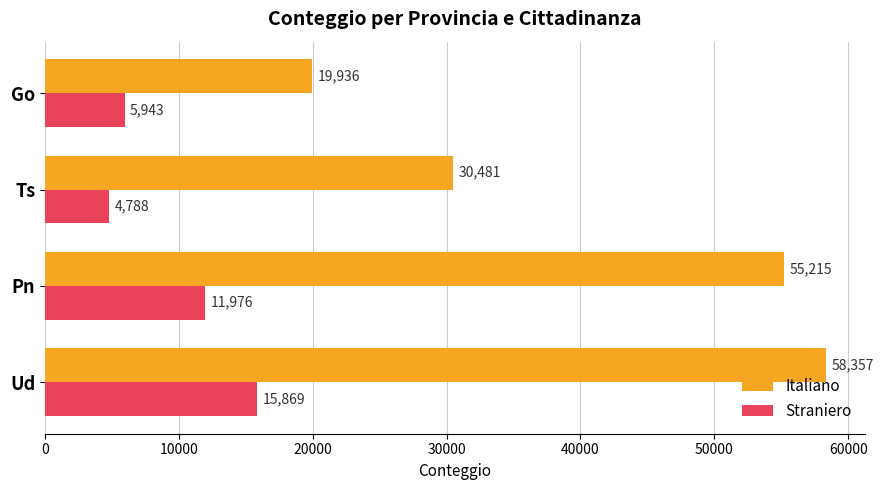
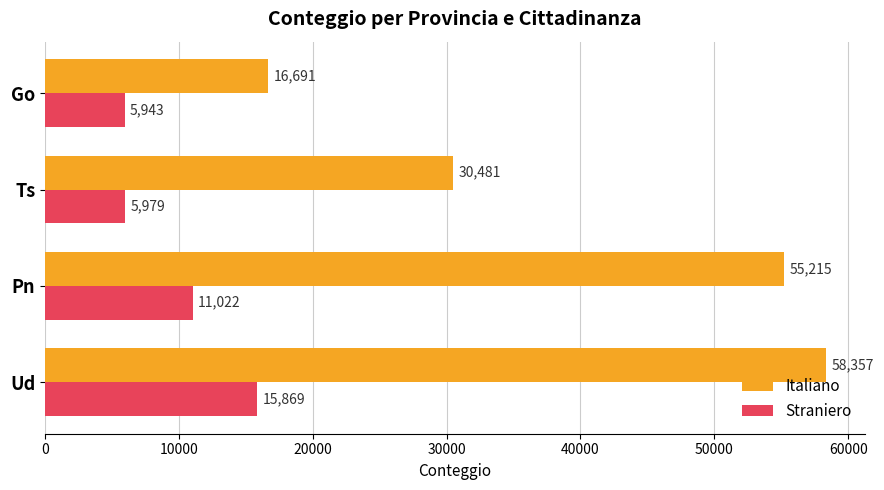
Italiano, Go: 19,936 -> 16,691
Straniero, Ts: 4,788 -> 5,979
Straniero, Pn: 11,976 -> 11,022
